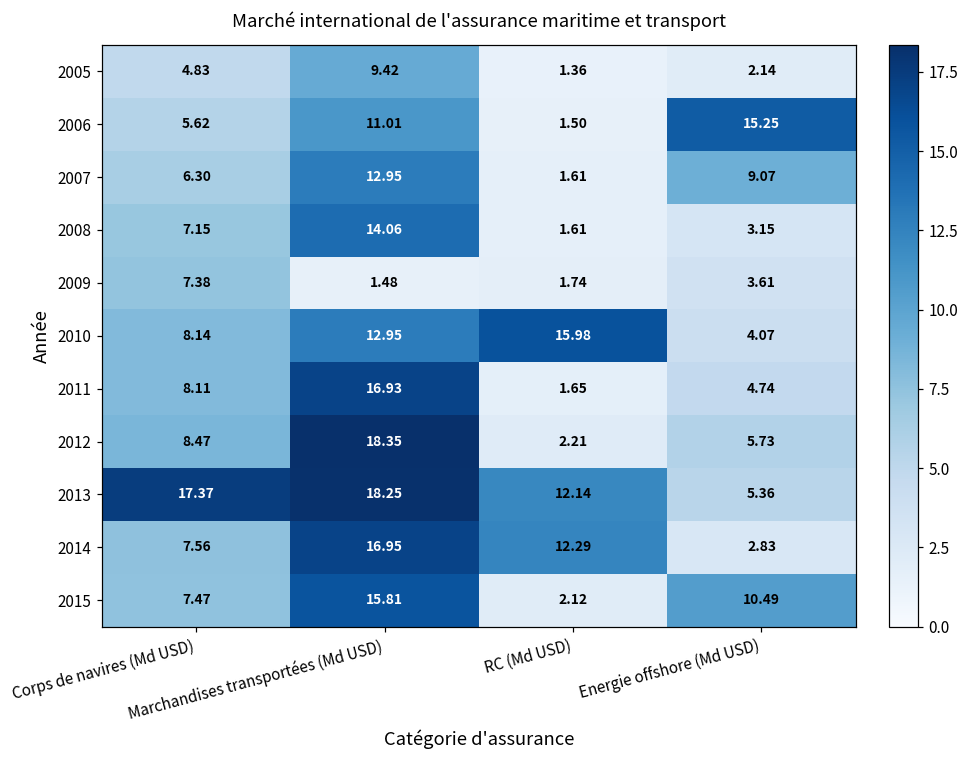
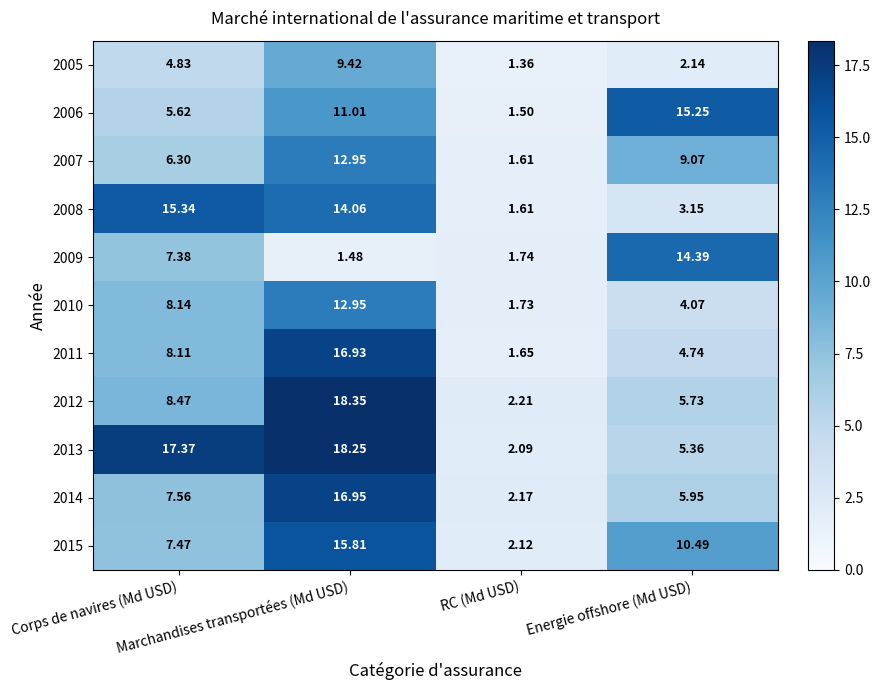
2008, Corps de navires (Md USD): 7.15 -> 15.34
2009, Energie offshore (Md USD): 3.61 -> 14.39
2010, RC (Md USD): 15.98 -> 1.73
2013, RC (Md USD): 12.14 -> 2.09
2014, RC (Md USD): 12.29 -> 2.17
2014, Energie offshore (Md USD): 2.83 -> 5.95
